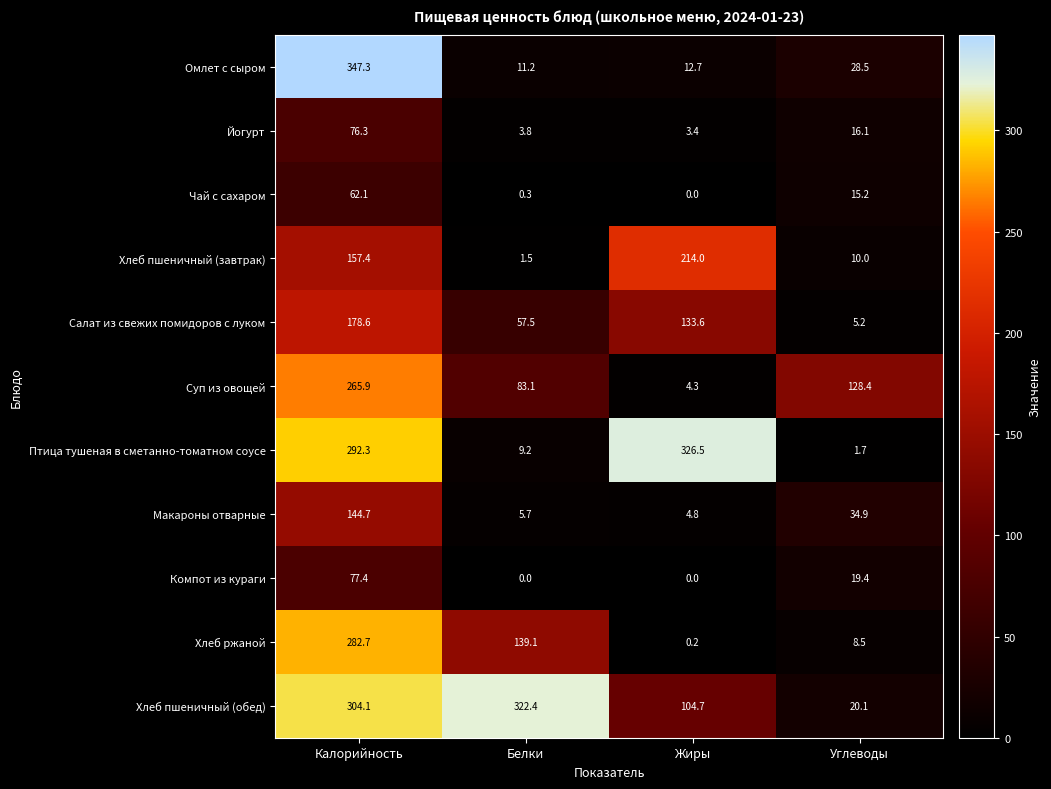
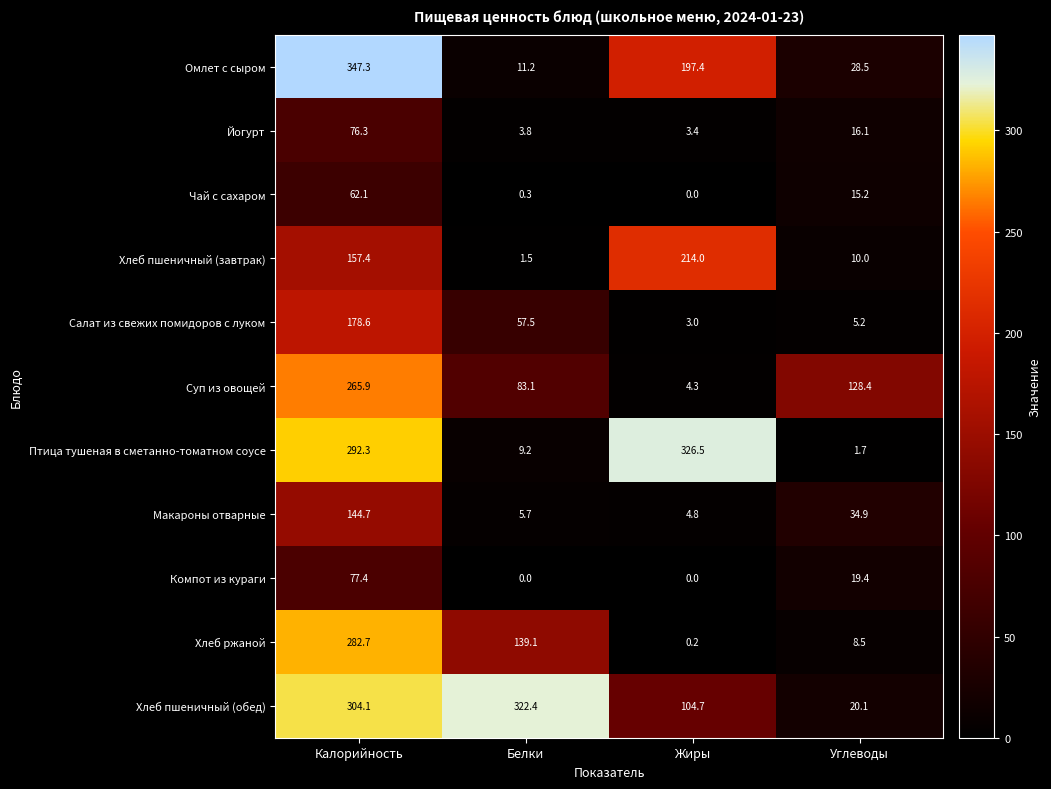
Омлет с сыром, Жиры: 12.7 -> 197.4
Салат из свежих помидоров с луком, Жиры: 133.6 -> 3.0
